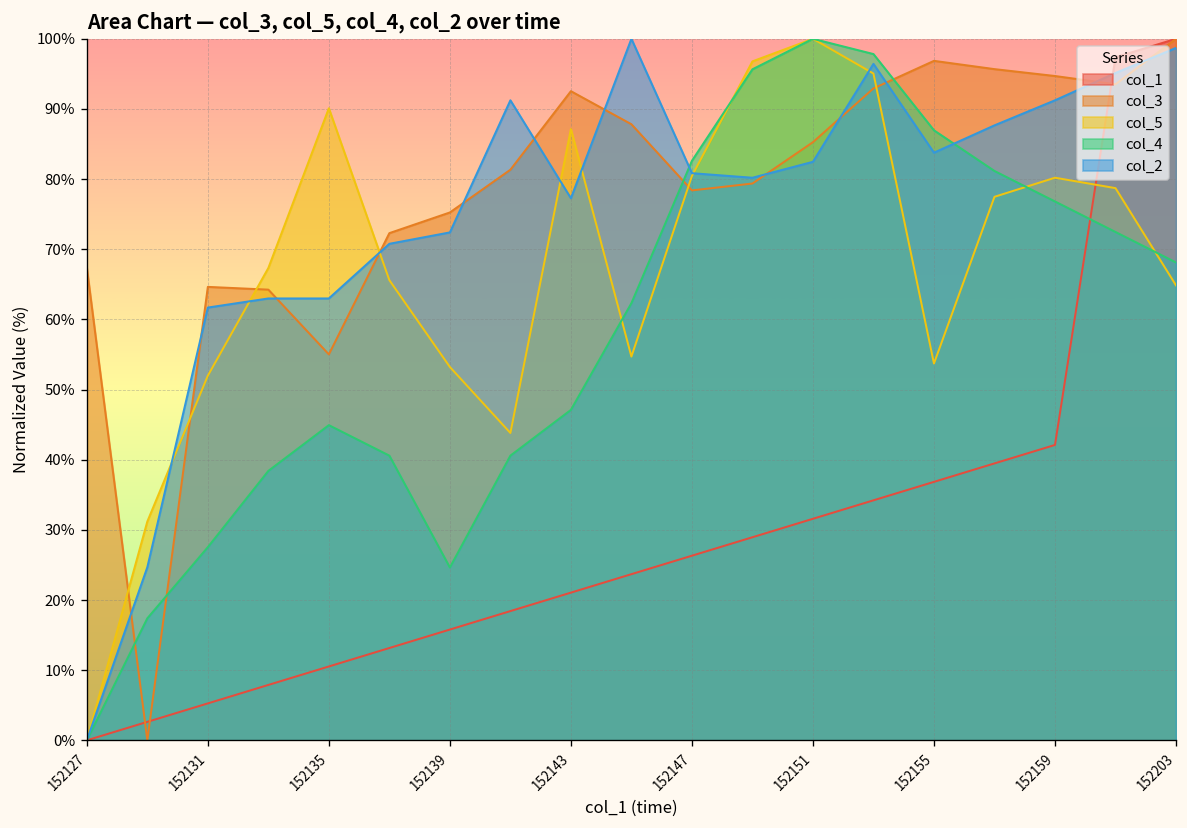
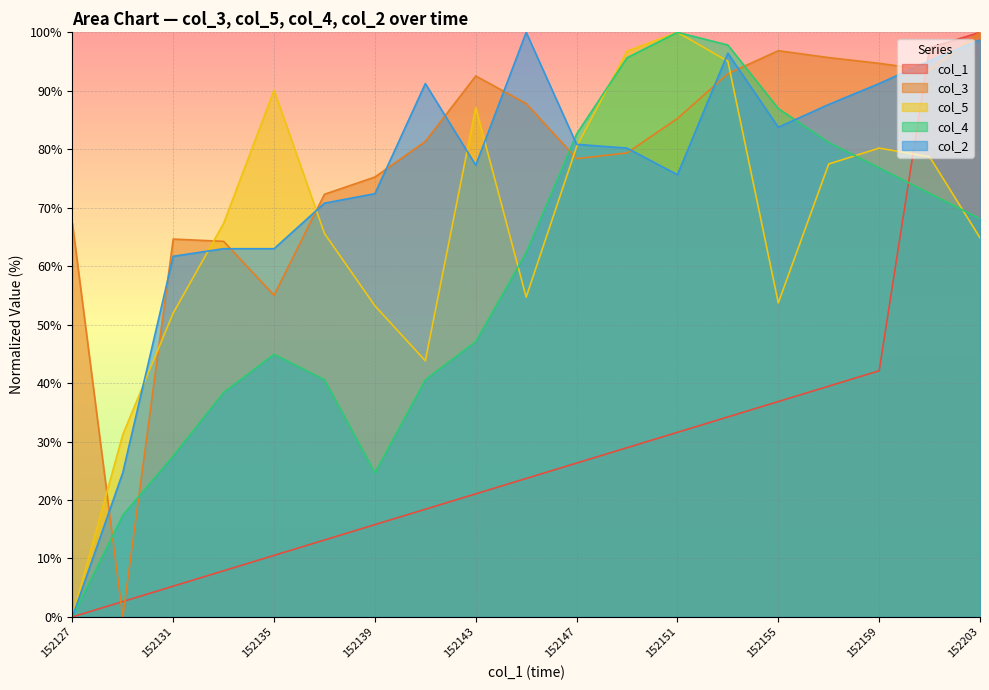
col_2, 152151: 82% -> 76%
